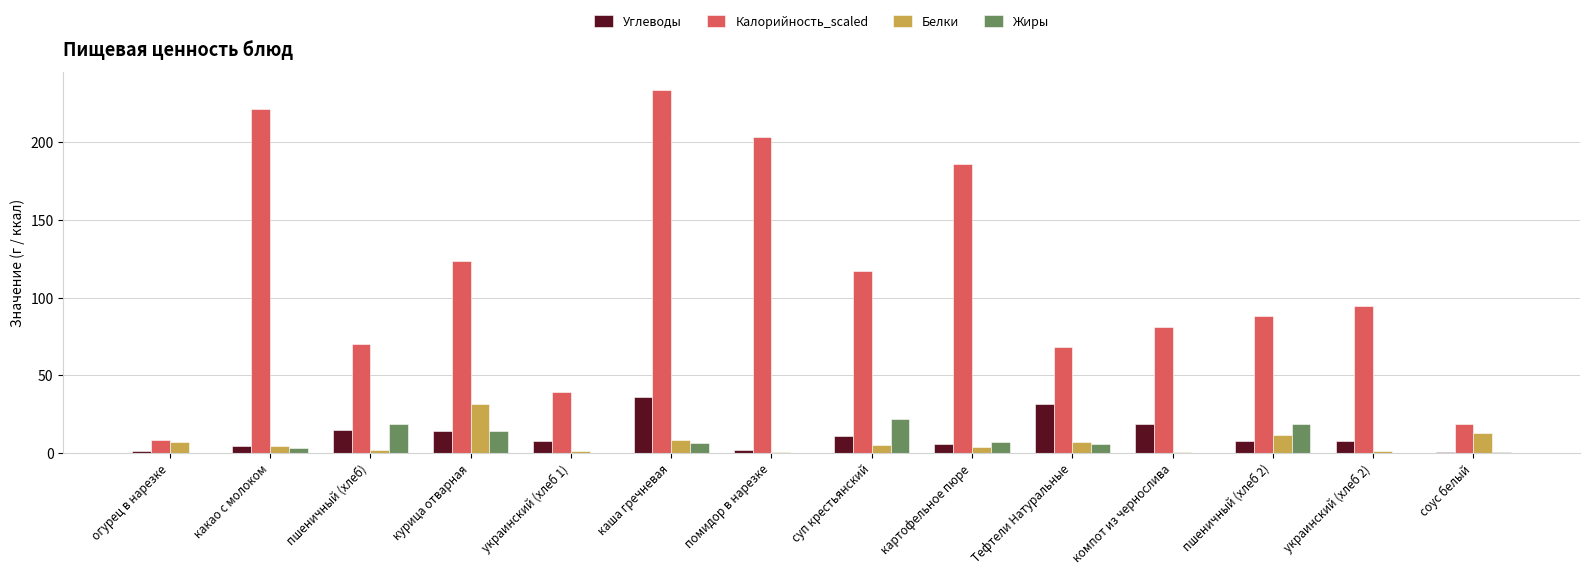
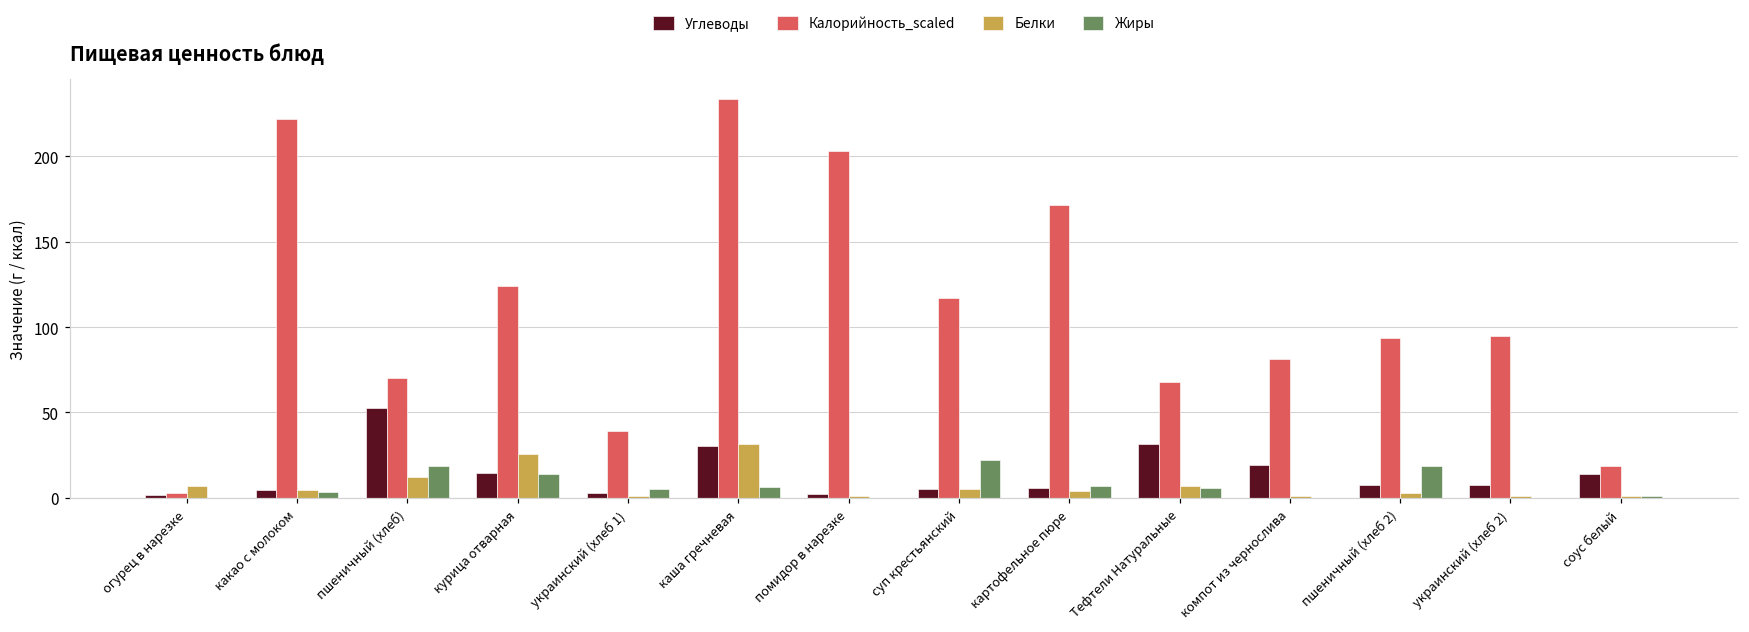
Калорийность_scaled, огурец в нарезке: 9 -> 3
Углеводы, пшеничный (хлеб): 15 -> 52
Белки, пшеничный (хлеб): 2 -> 12
Белки, курица отварная: 31 -> 26
Углеводы, украинский (хлеб 1): 8 -> 3
Жиры, украинский (хлеб 1): 0 -> 6
Углеводы, каша гречневая: 36 -> 30
Белки, каша гречневая: 8 -> 32
Углеводы, суп крестьянский: 11 -> 5
Калорийность_scaled, картофельное пюре: 186 -> 172
Калорийность_scaled, пшеничный (хлеб 2): 89 -> 94
Белки, пшеничный (хлеб 2): 12 -> 3
Углеводы, соус белый: 1 -> 14
Белки, соус белый: 13 -> 1
